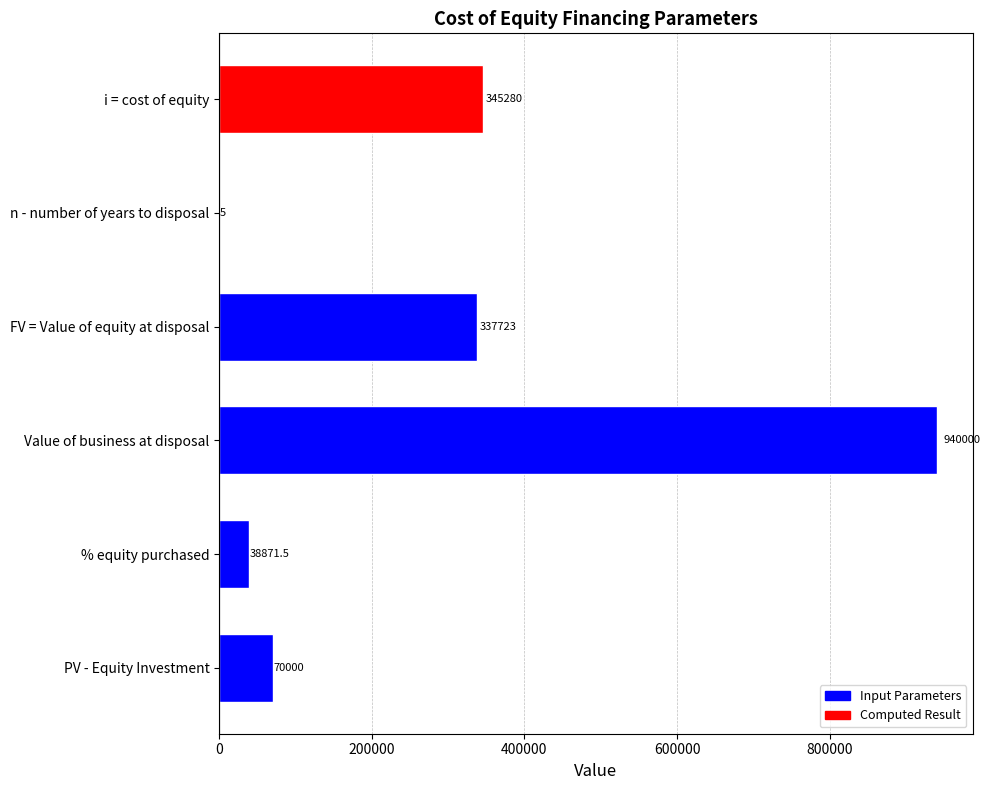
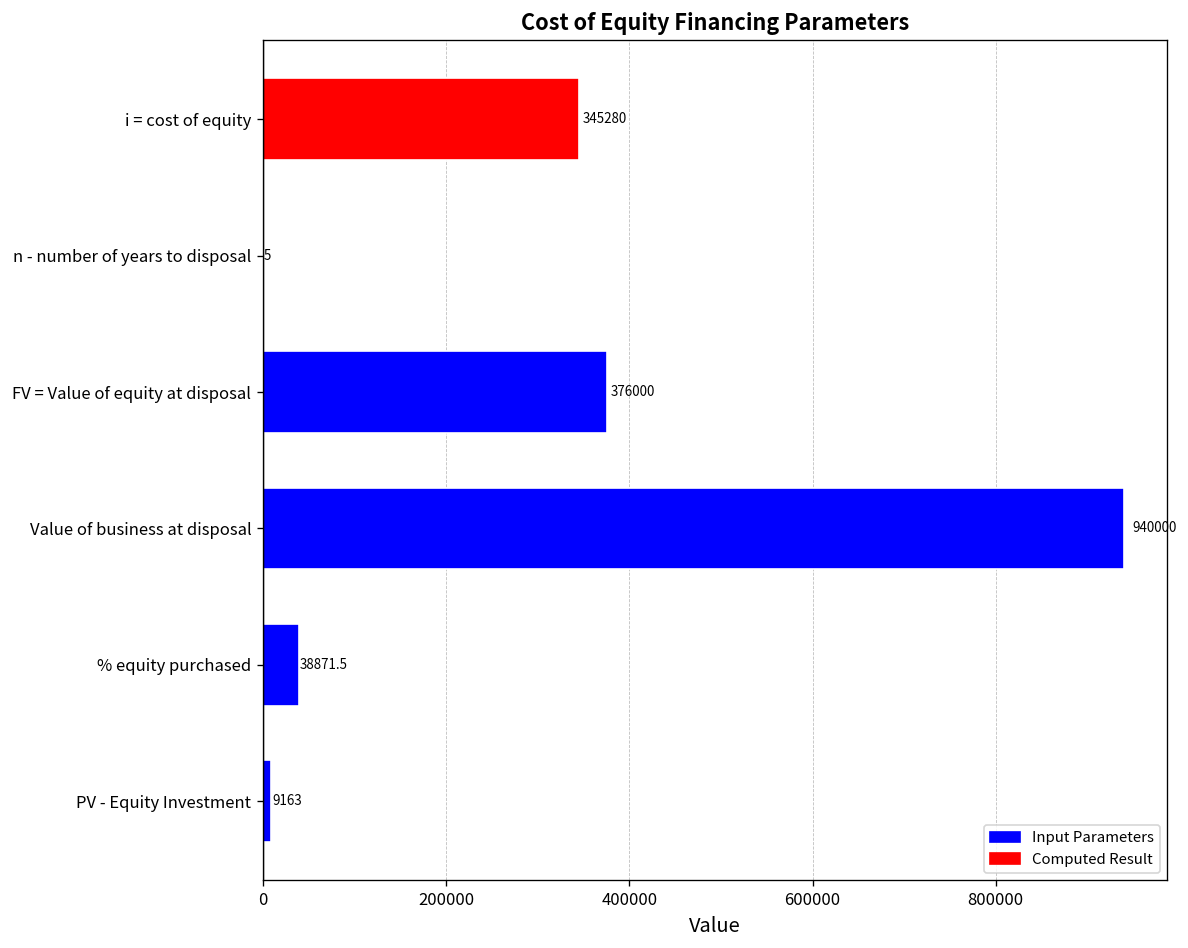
FV = Value of equity at disposal: 337723 -> 376000
PV - Equity Investment: 70000 -> 9163
